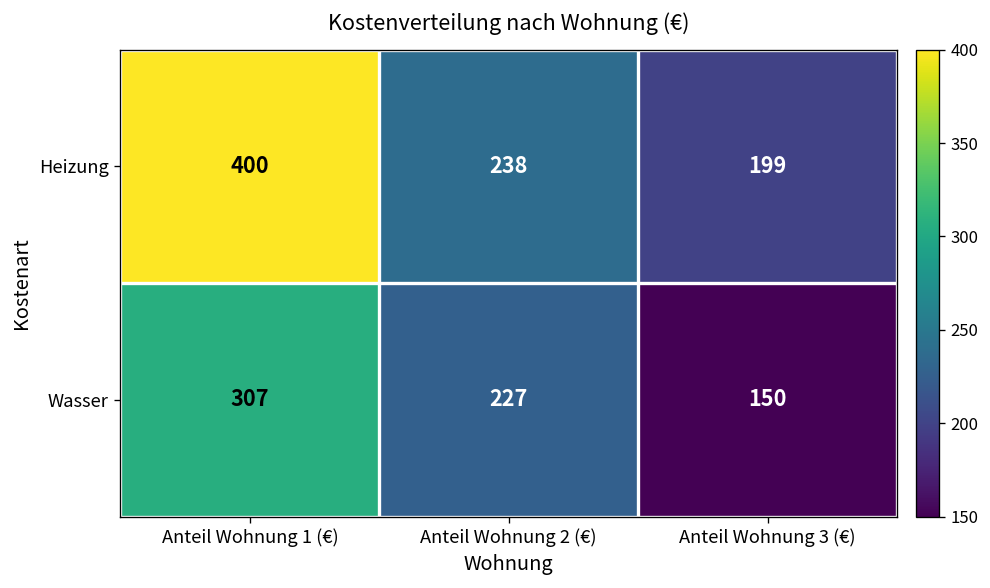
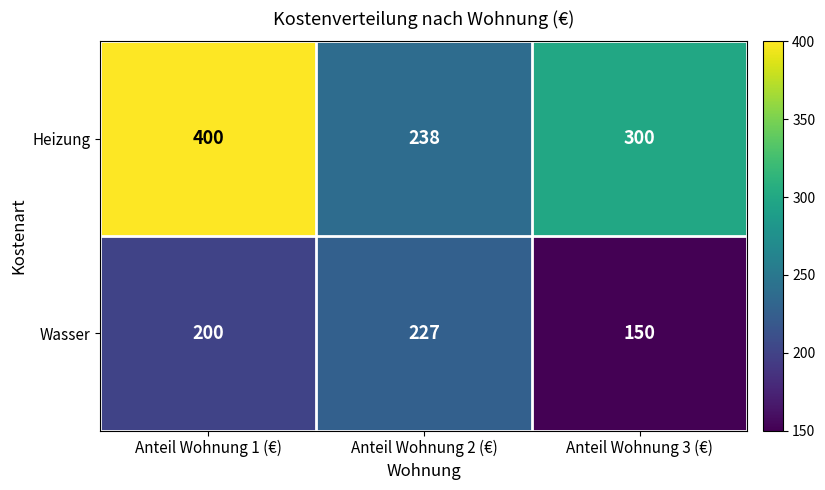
Heizung, Anteil Wohnung 3 (€): 199 -> 300
Wasser, Anteil Wohnung 1 (€): 307 -> 200
